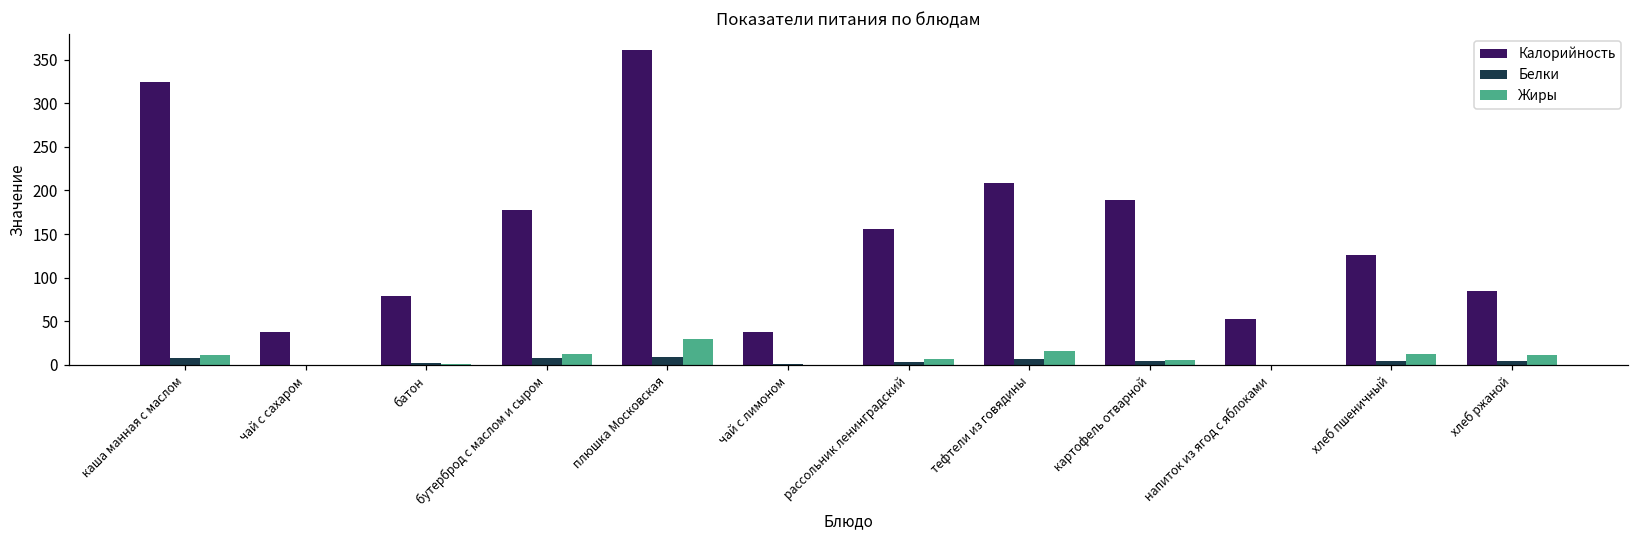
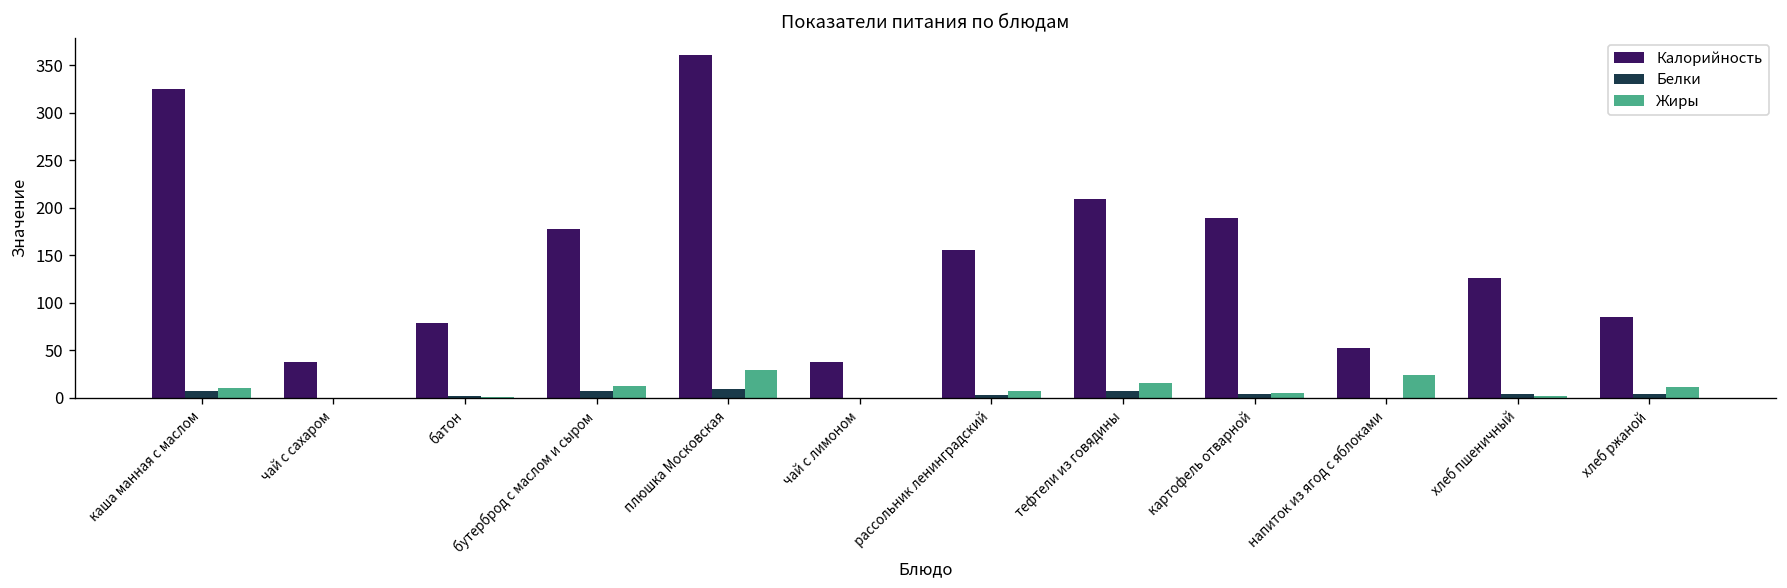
Жиры, напиток из ягод с яблоками: 0 -> 20
Жиры, хлеб пшеничный: 10 -> 0
